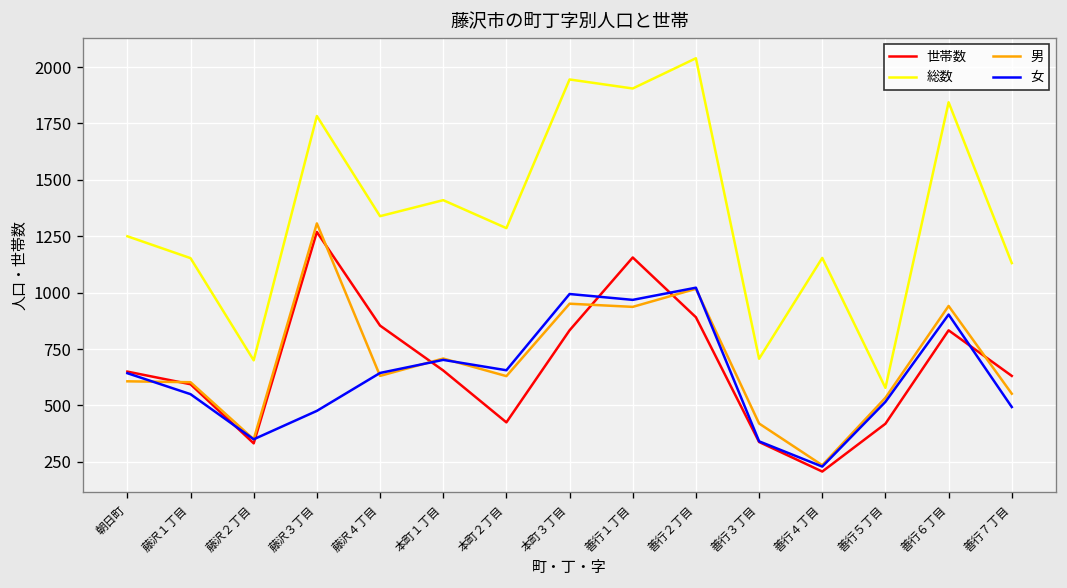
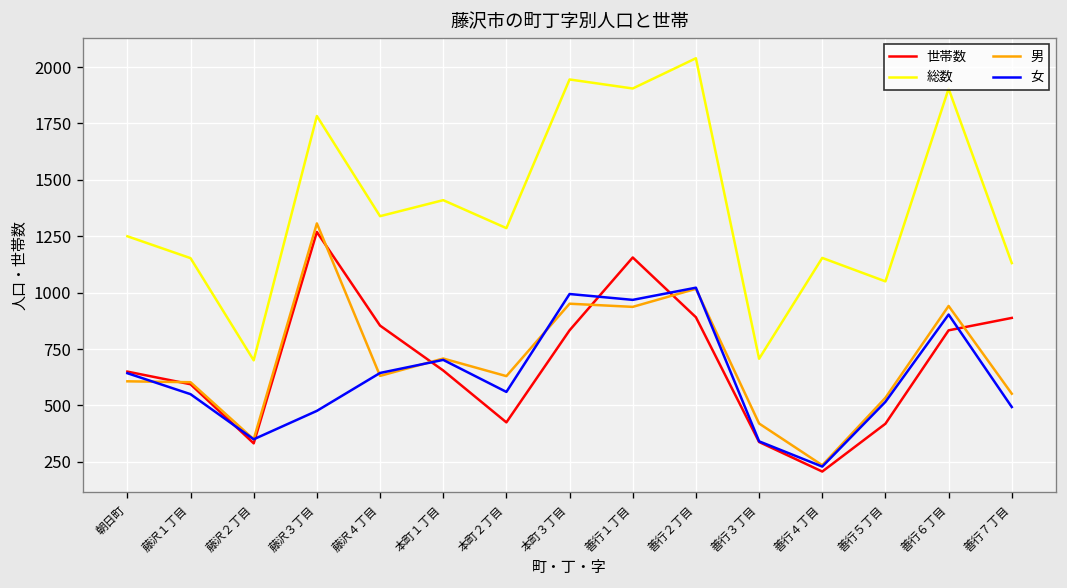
女, 本町２丁目: 660 -> 560
総数, 善行５丁目: 580 -> 1050
総数, 善行６丁目: 1840 -> 1900
世帯数, 善行７丁目: 630 -> 890
